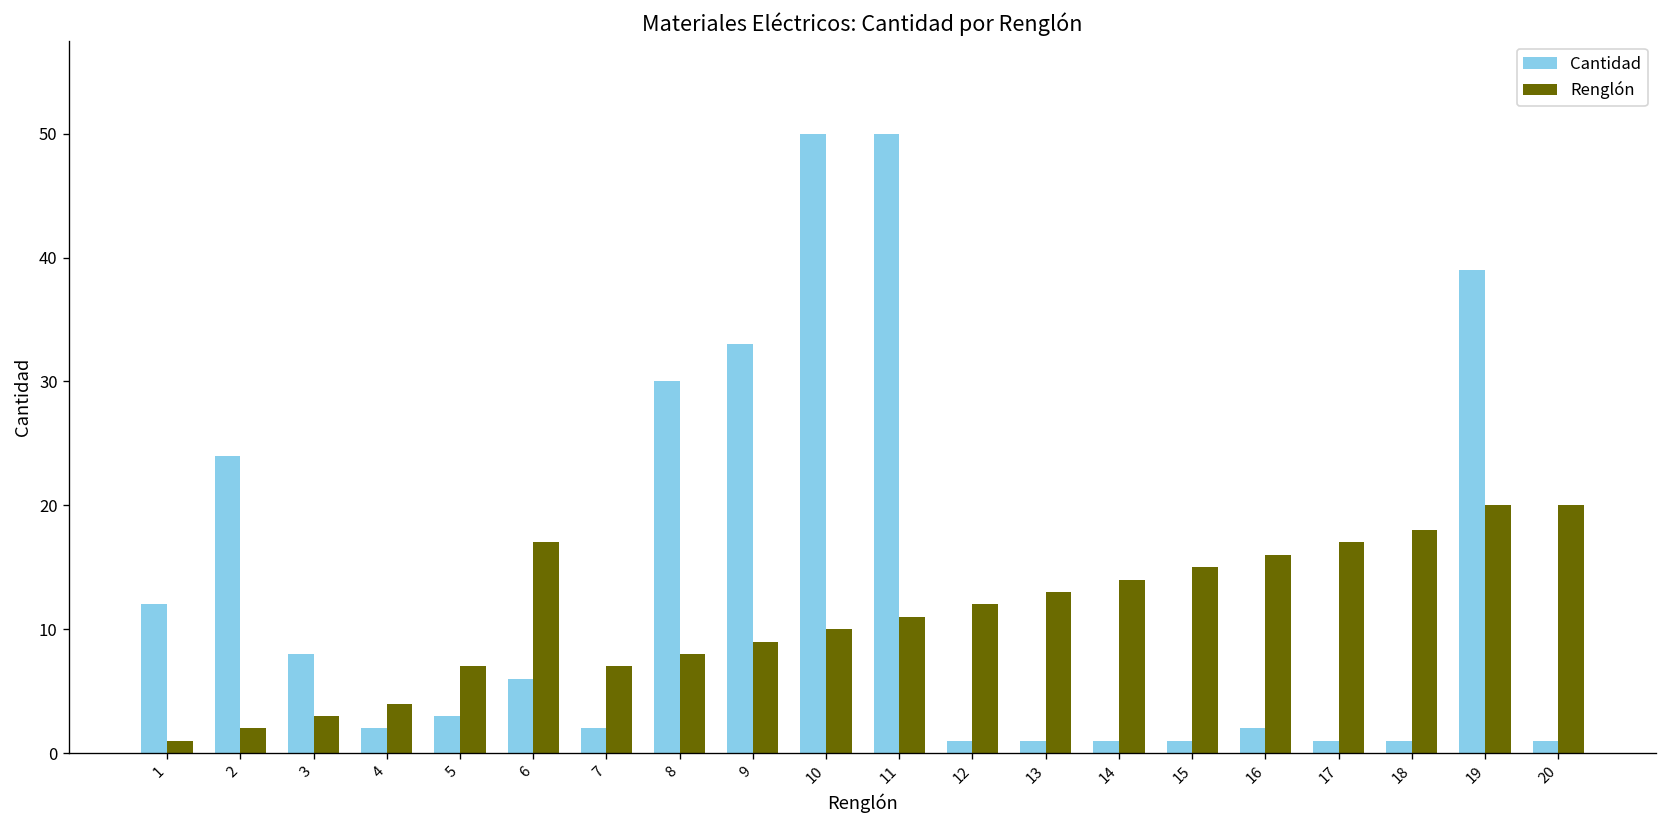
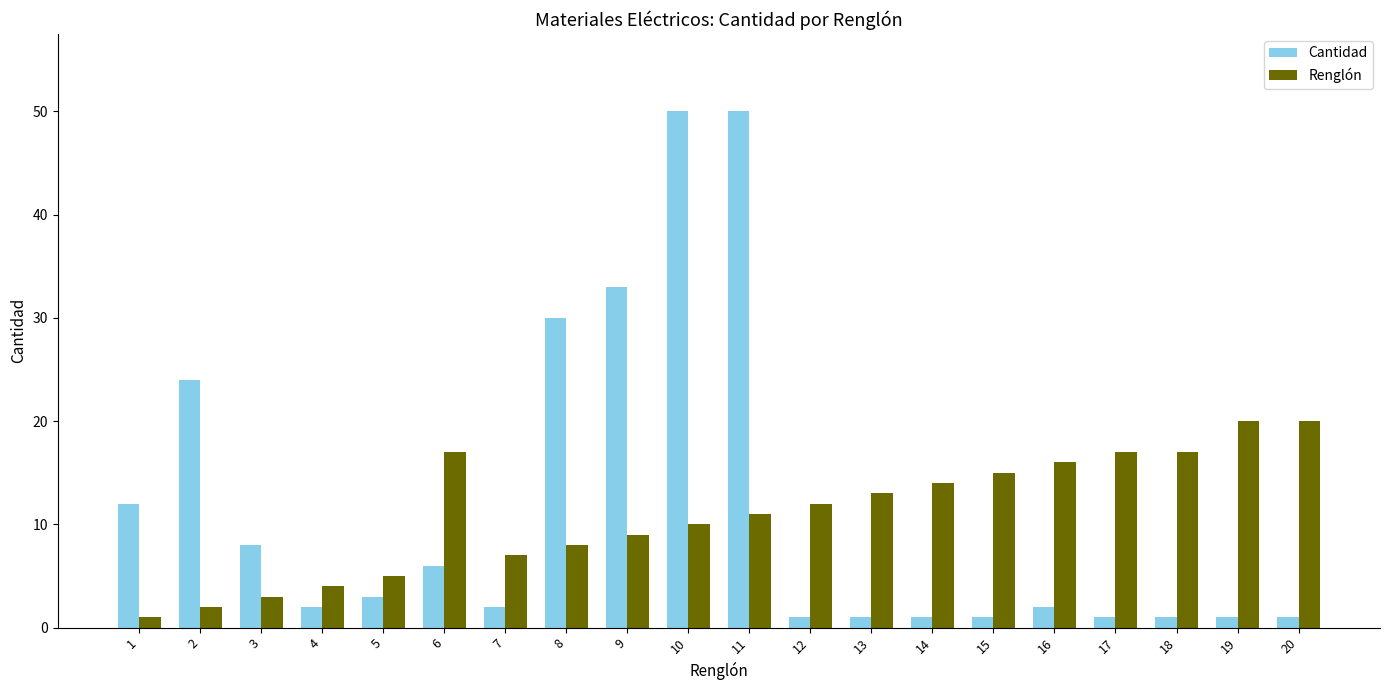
Renglón, 5: 7 -> 5
Renglón, 18: 18 -> 17
Cantidad, 19: 39 -> 1
